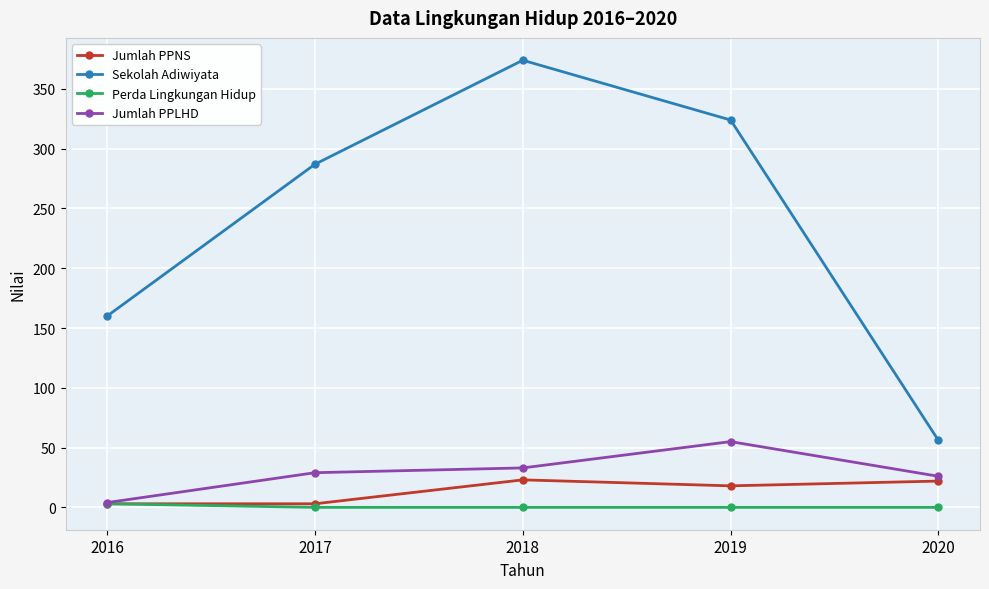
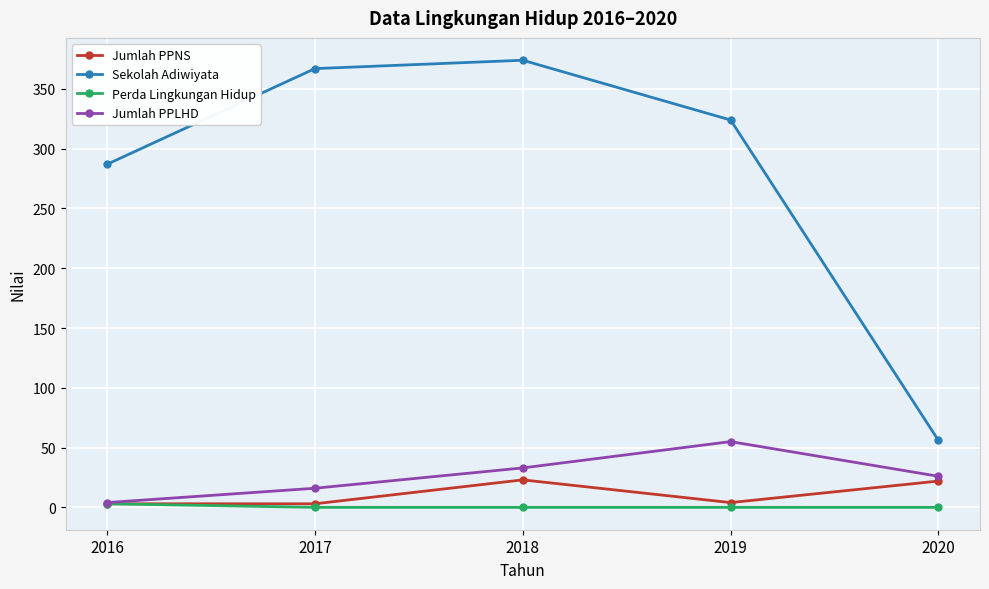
Sekolah Adiwiyata, 2016: 160 -> 287
Sekolah Adiwiyata, 2017: 287 -> 367
Jumlah PPLHD, 2017: 29 -> 16
Jumlah PPNS, 2019: 18 -> 4
